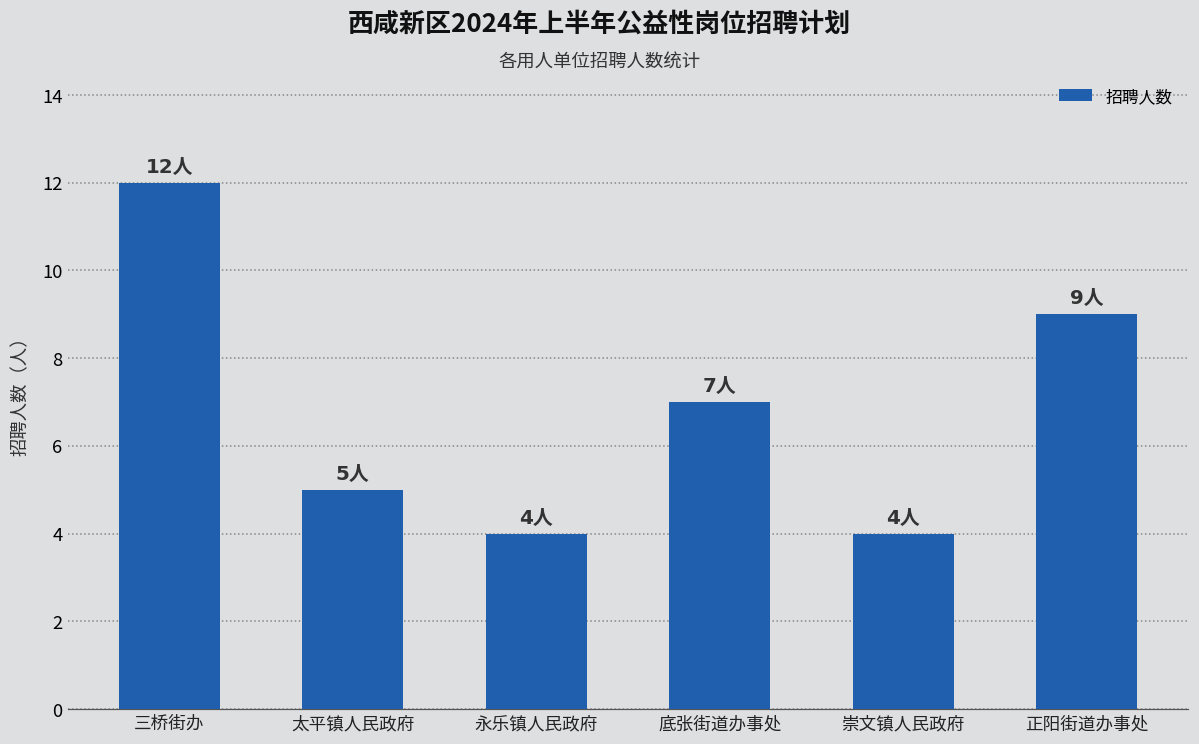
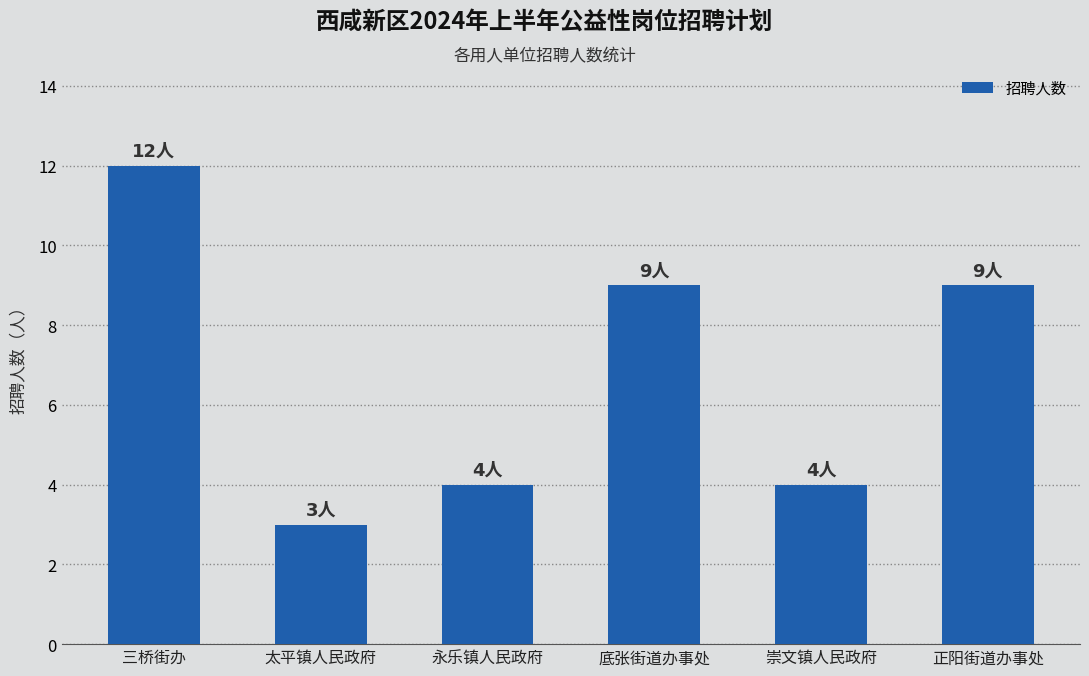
太平镇人民政府: 5人 -> 3人
底张街道办事处: 7人 -> 9人
